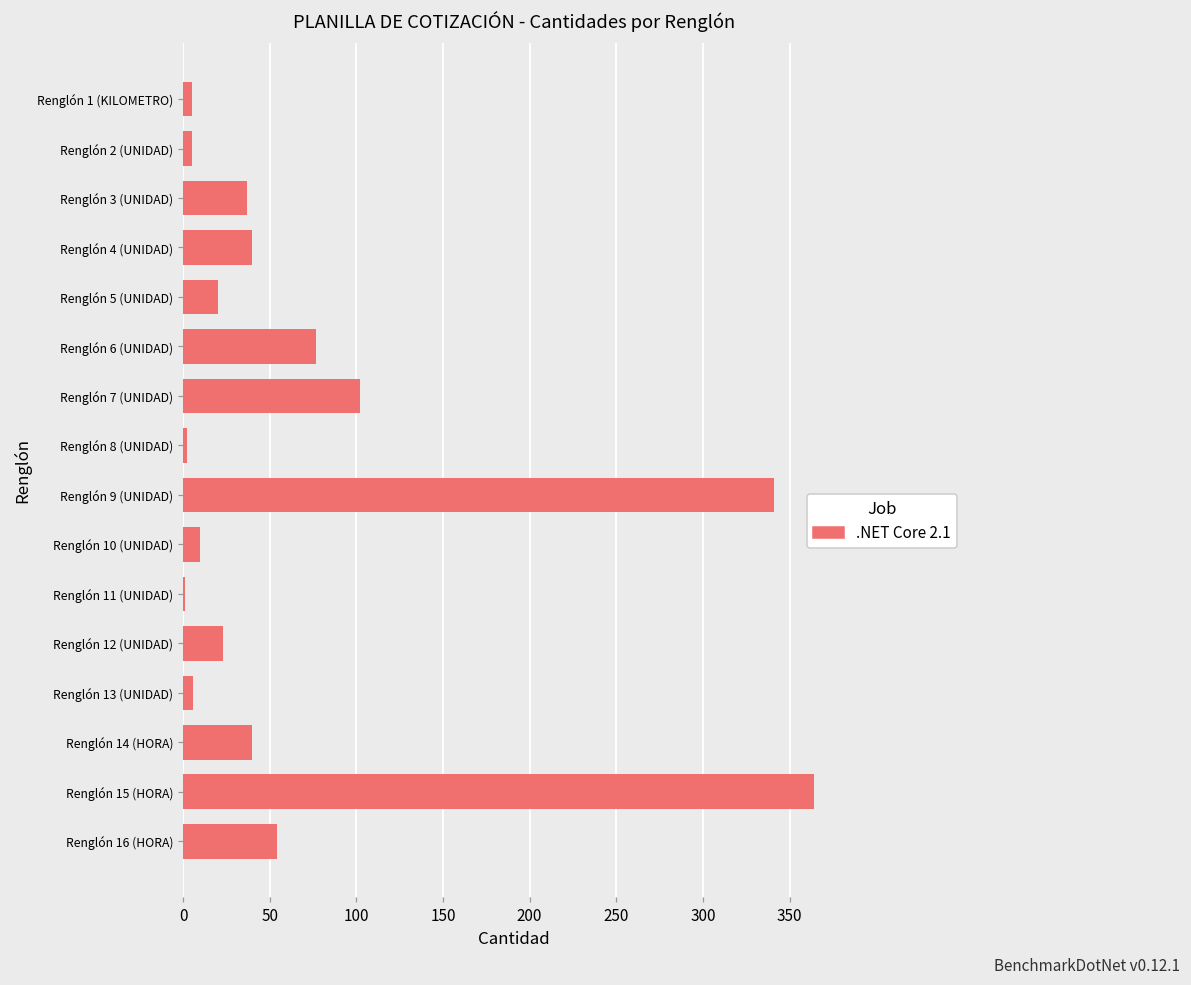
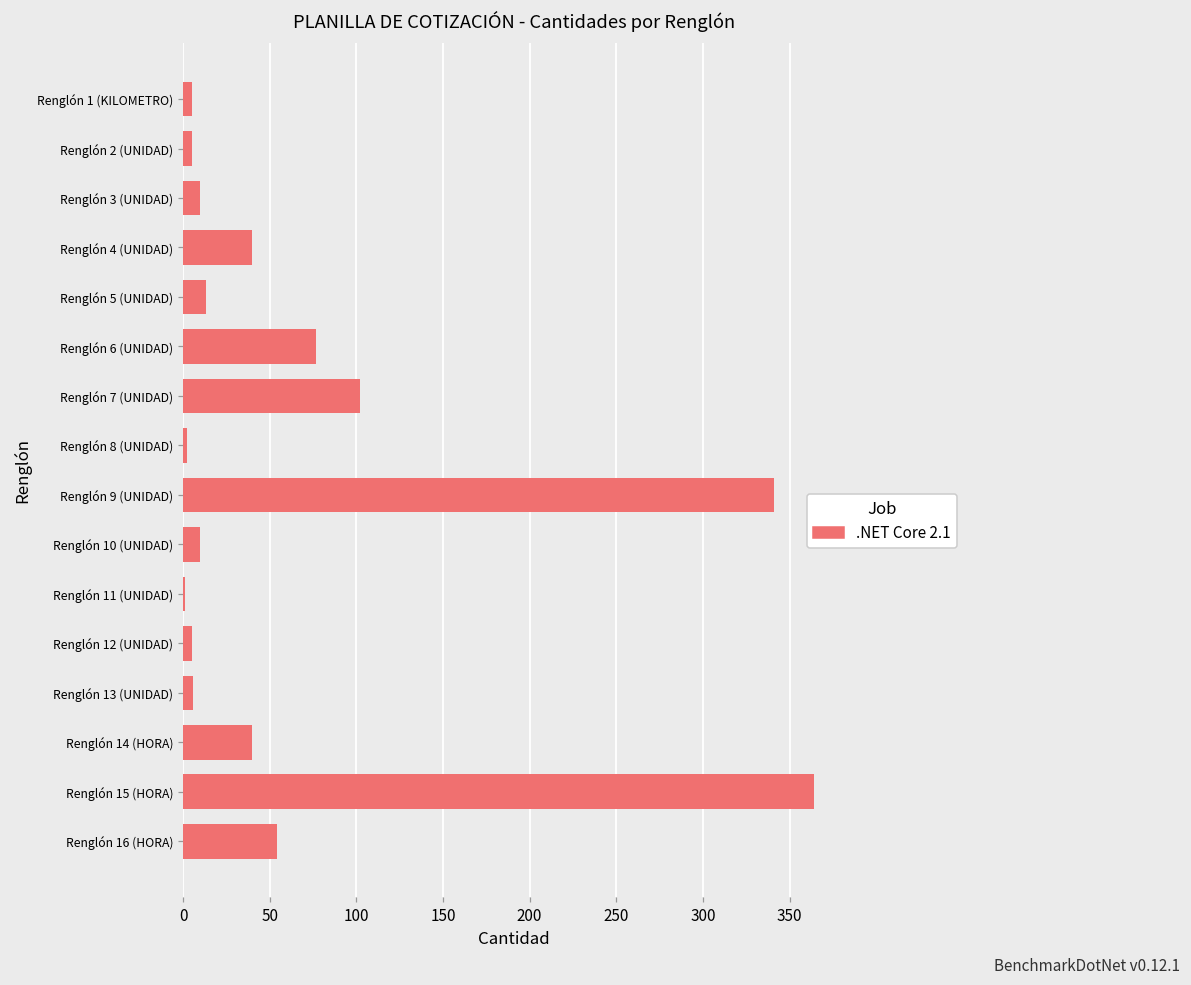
Renglón 3 (UNIDAD): 37 -> 10
Renglón 5 (UNIDAD): 20 -> 13
Renglón 12 (UNIDAD): 23 -> 5
